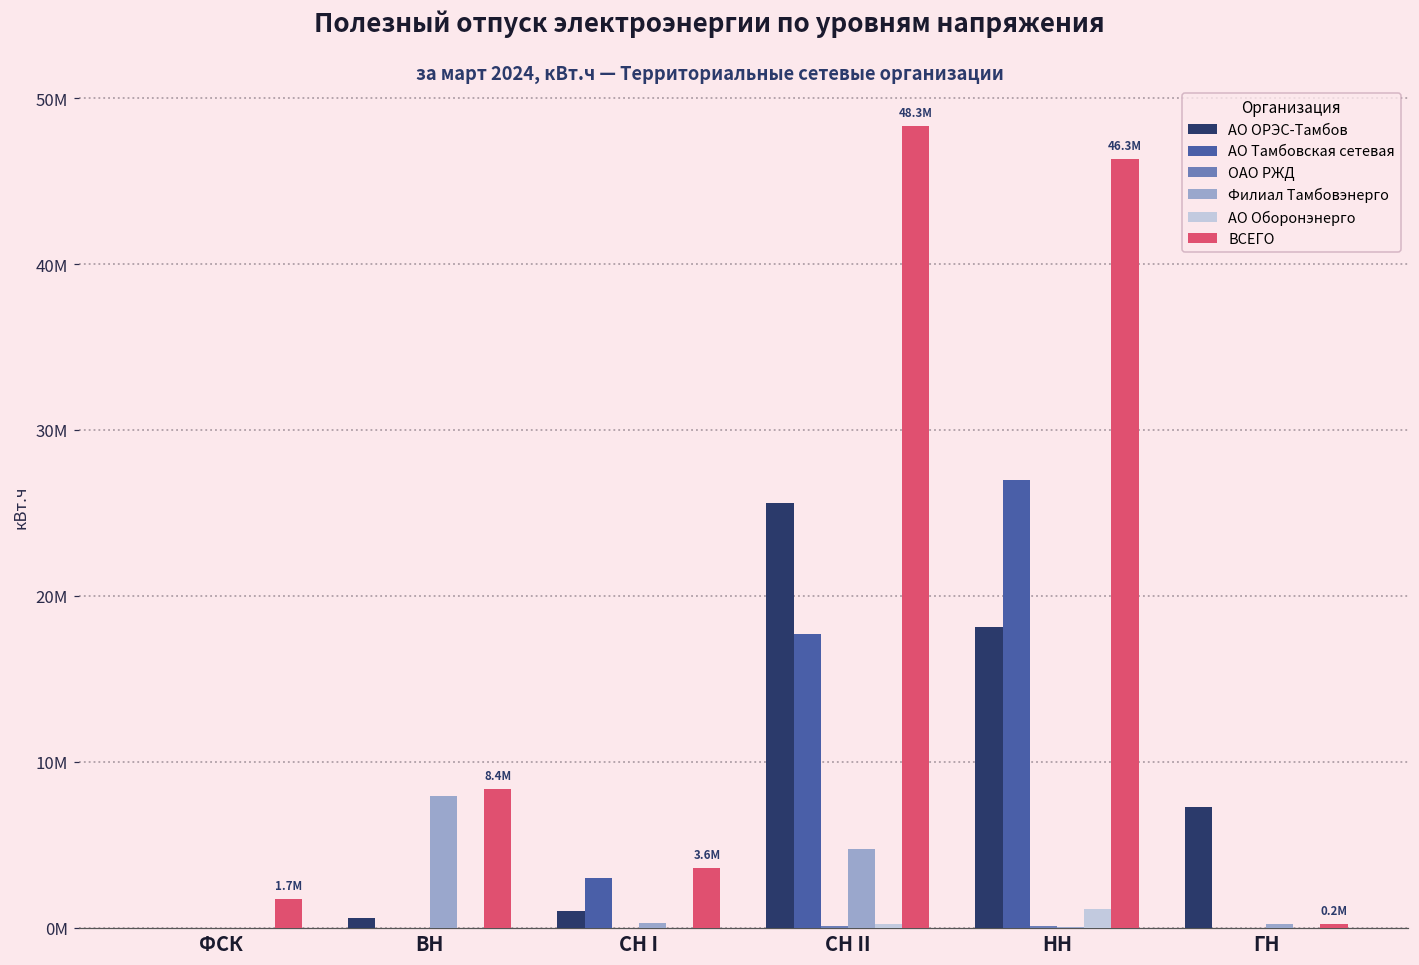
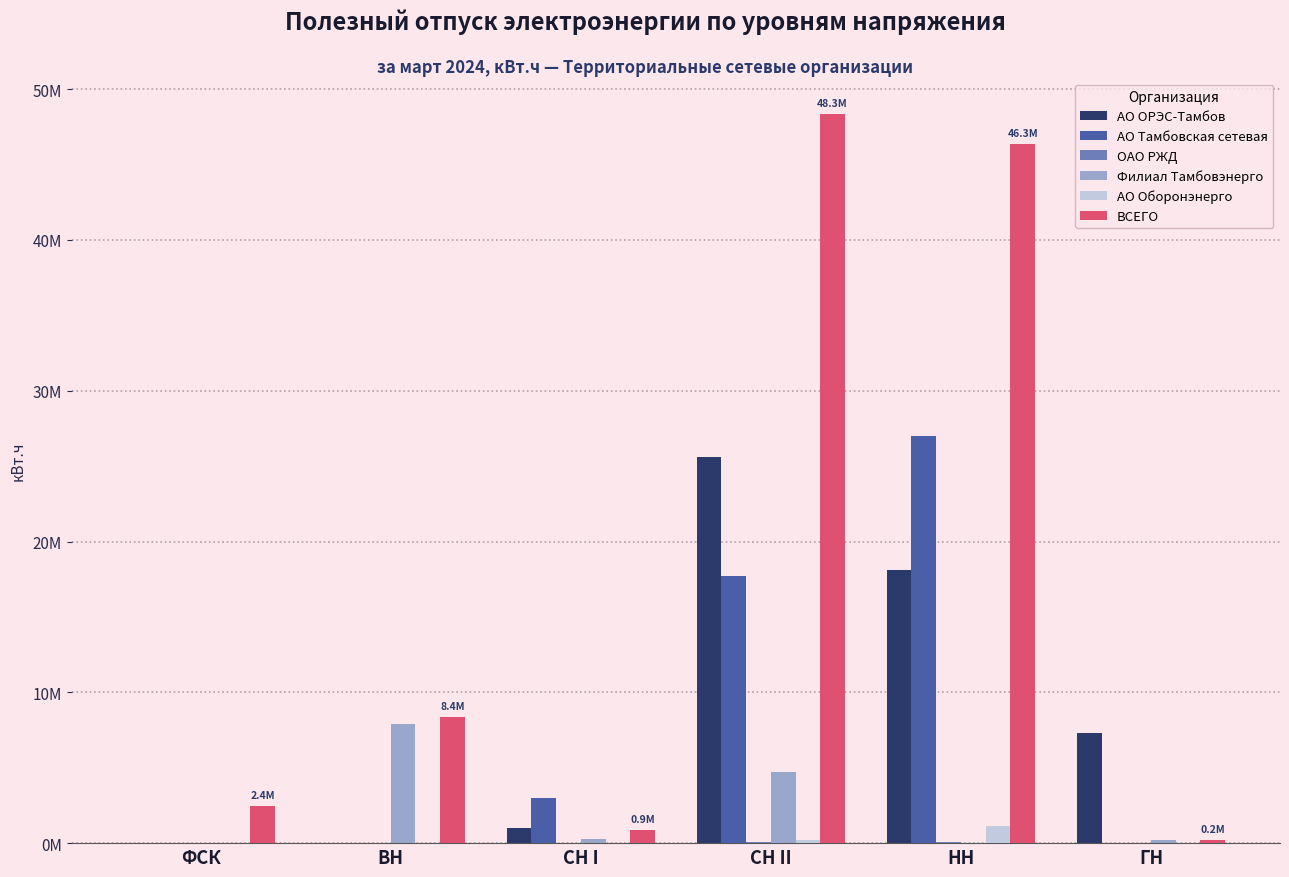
ВСЕГО, ФСК: 1.7M -> 2.4M
АО ОРЭС-Тамбов, ВН: 600000 -> 0
ВСЕГО, СН I: 3.6M -> 0.9M
